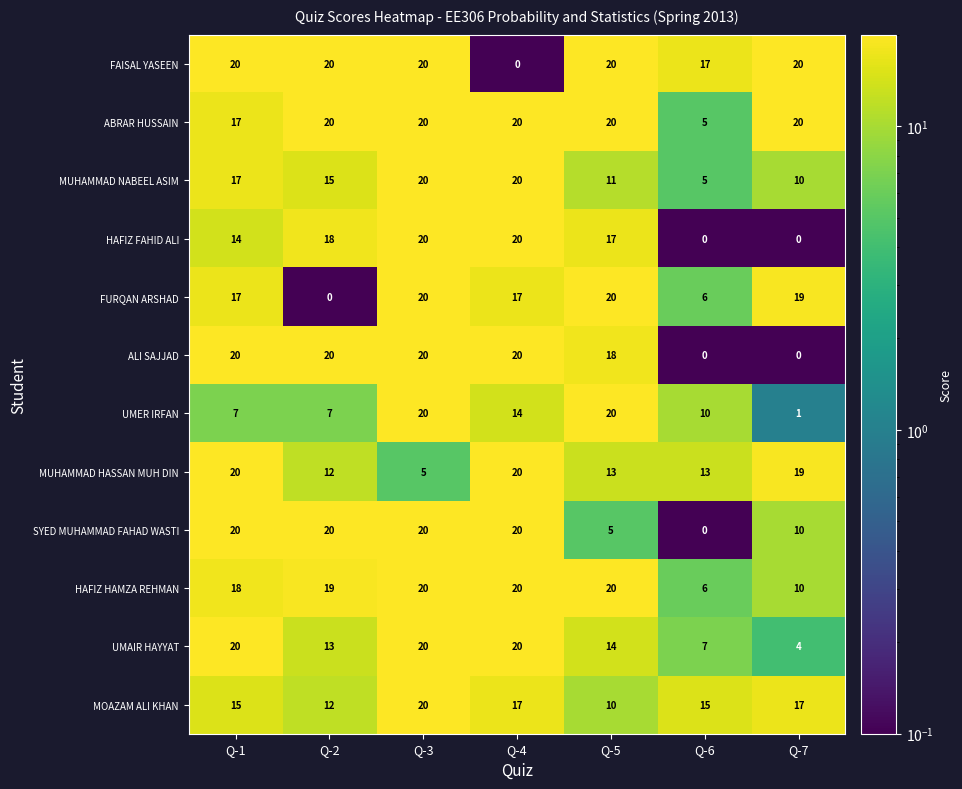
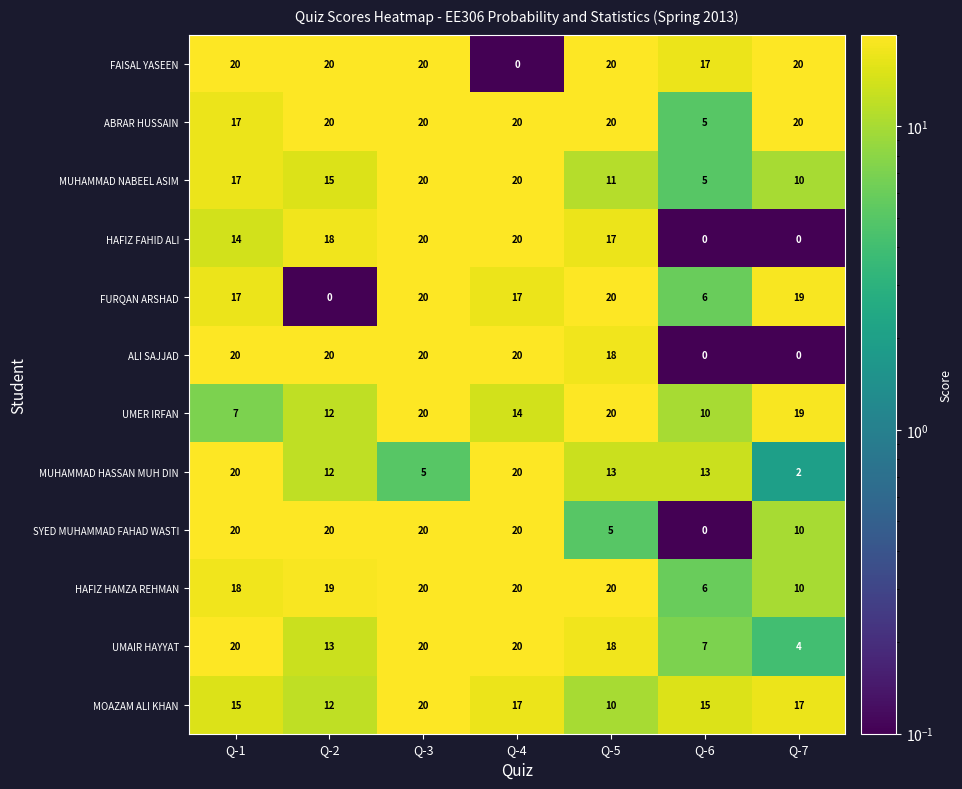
UMER IRFAN, Q-2: 7 -> 12
UMER IRFAN, Q-7: 1 -> 19
MUHAMMAD HASSAN MUH DIN, Q-7: 19 -> 2
UMAIR HAYYAT, Q-5: 14 -> 18
